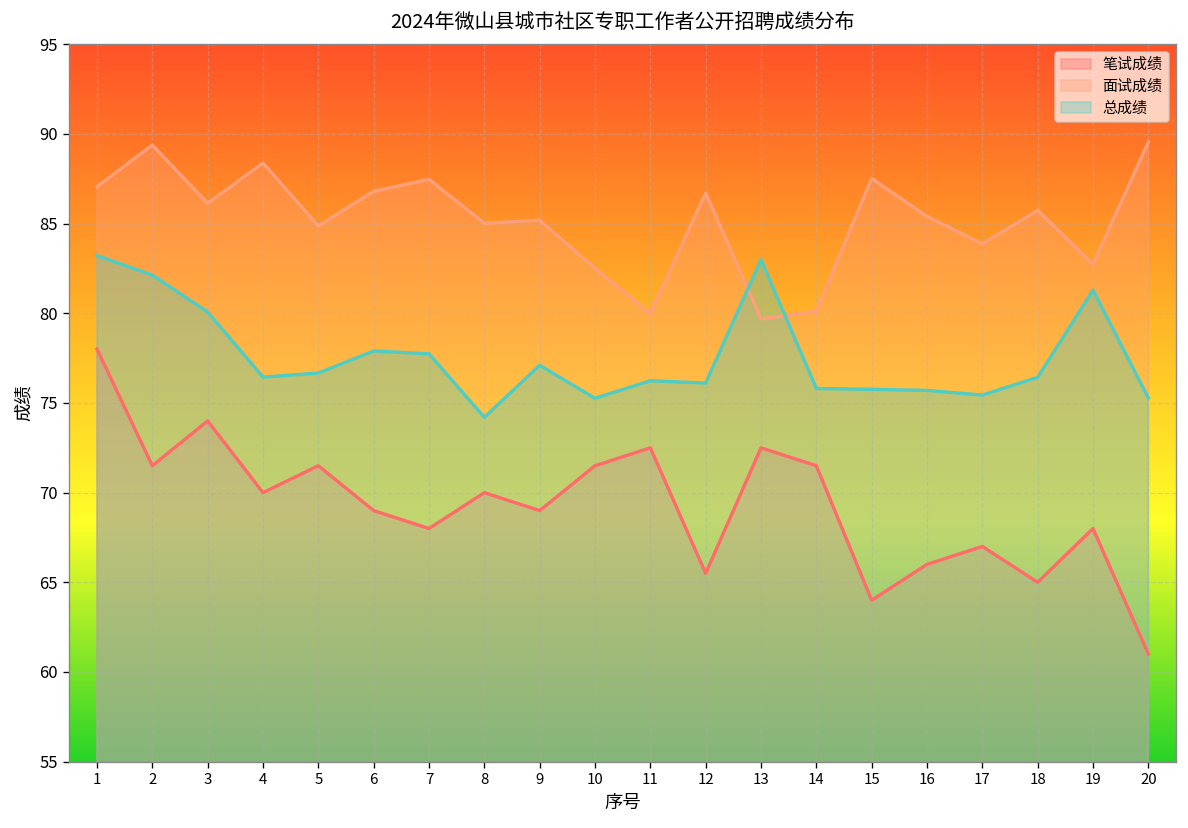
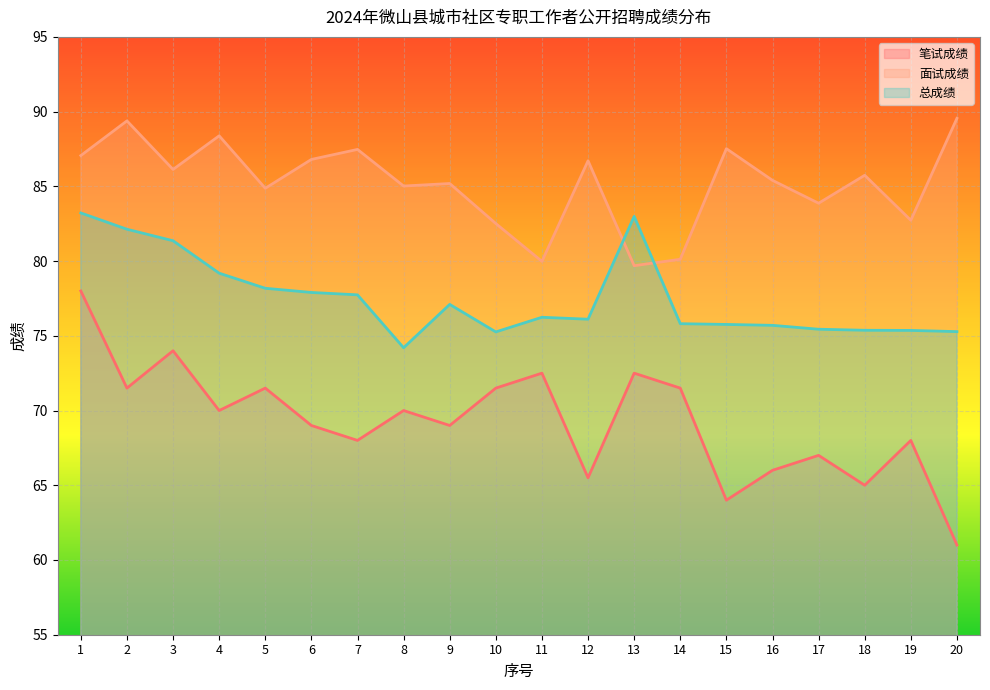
总成绩, 3: 80.1 -> 81.4
总成绩, 4: 76.4 -> 79.2
总成绩, 5: 76.7 -> 78.2
总成绩, 18: 76.4 -> 75.4
总成绩, 19: 81.3 -> 75.4
